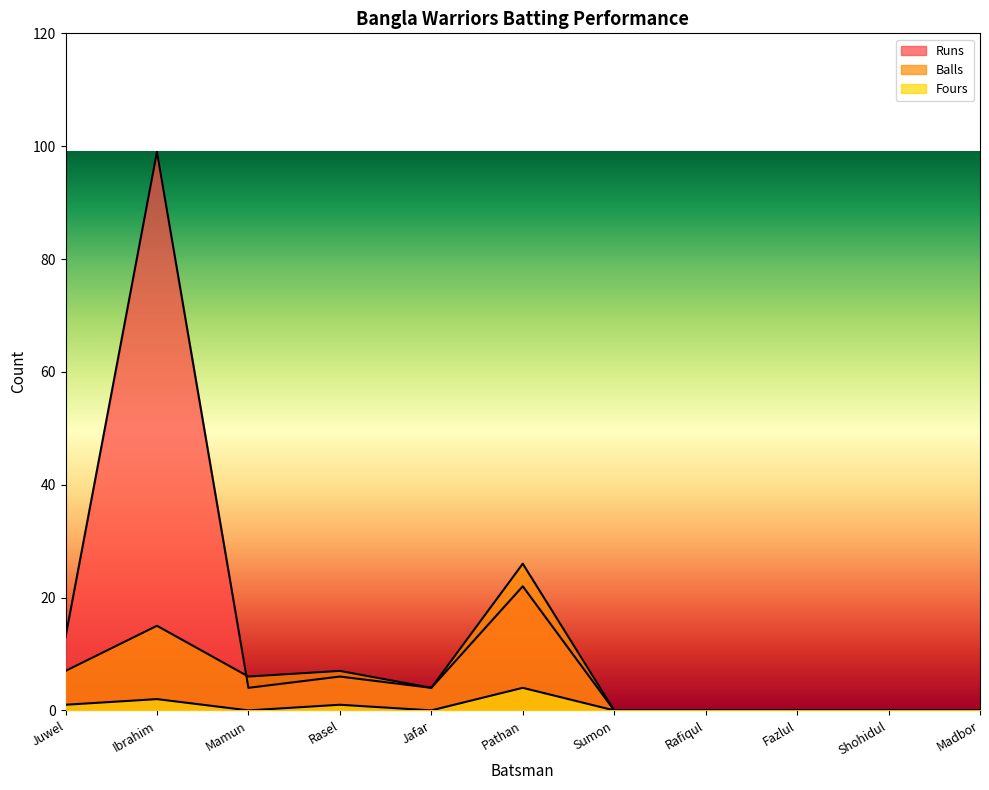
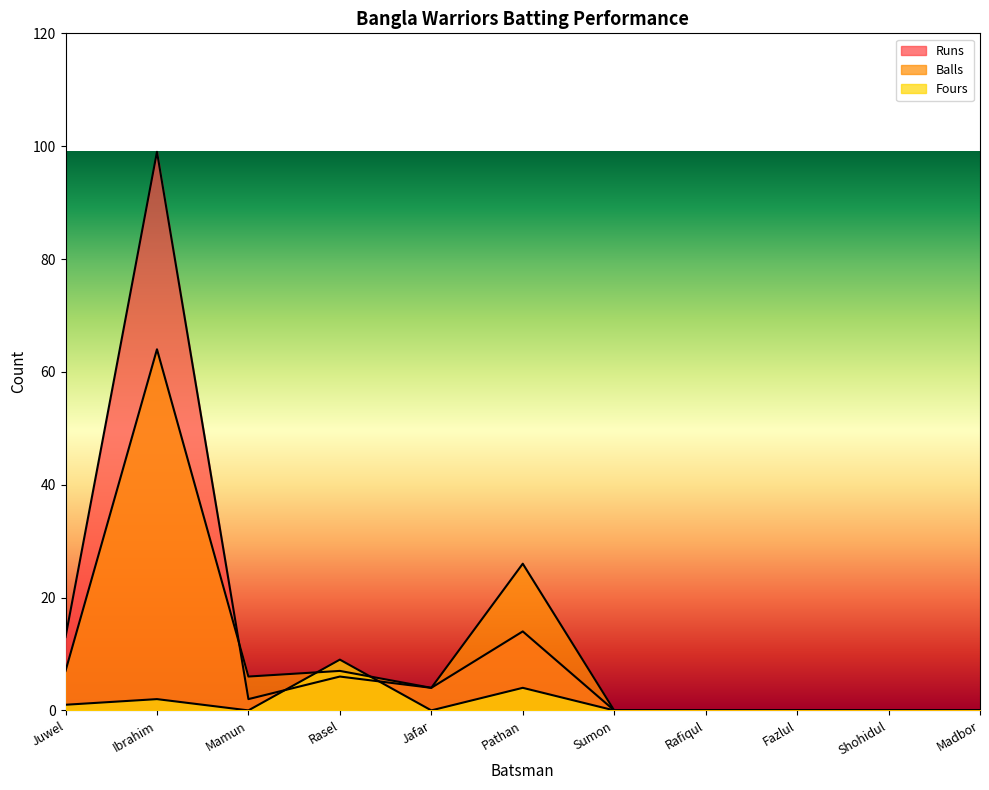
Balls, Ibrahim: 15 -> 64
Runs, Mamun: 4 -> 2
Fours, Rasel: 1 -> 9
Runs, Pathan: 22 -> 14
